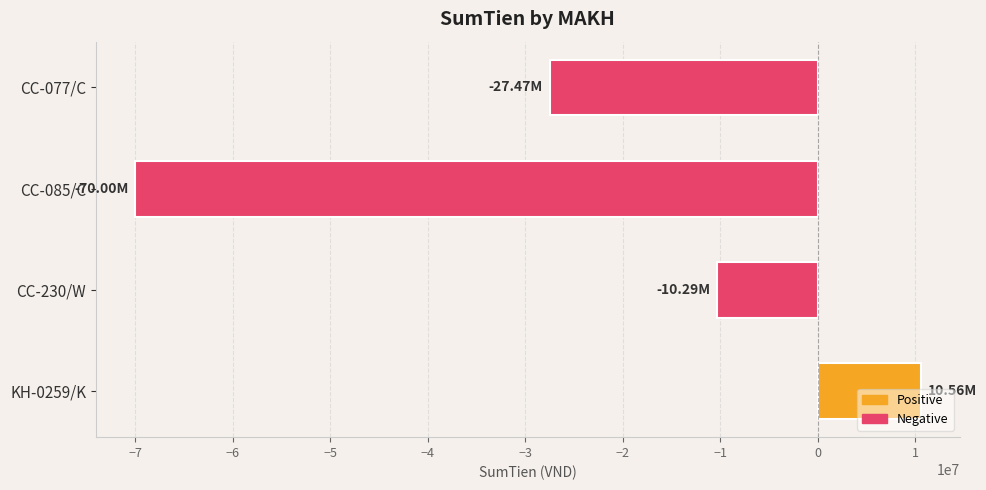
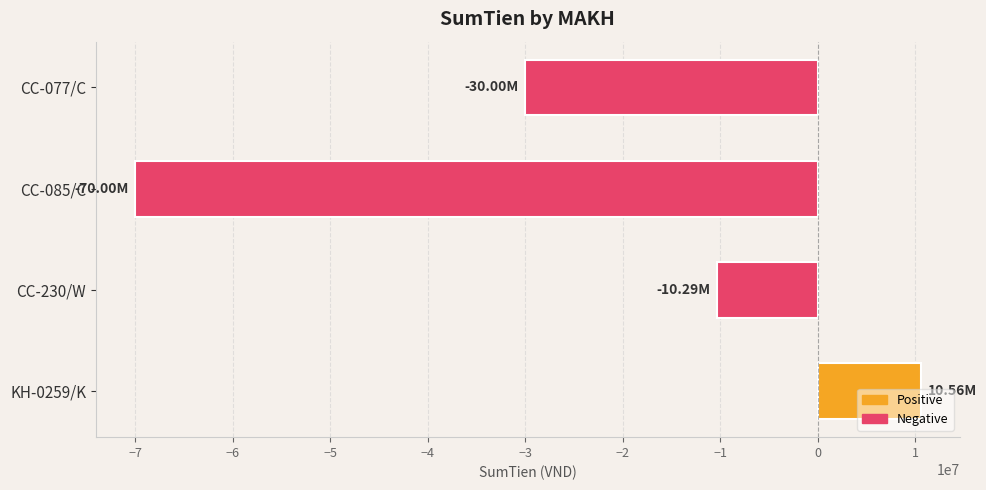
CC-077/C: -27.47M -> -30.00M
